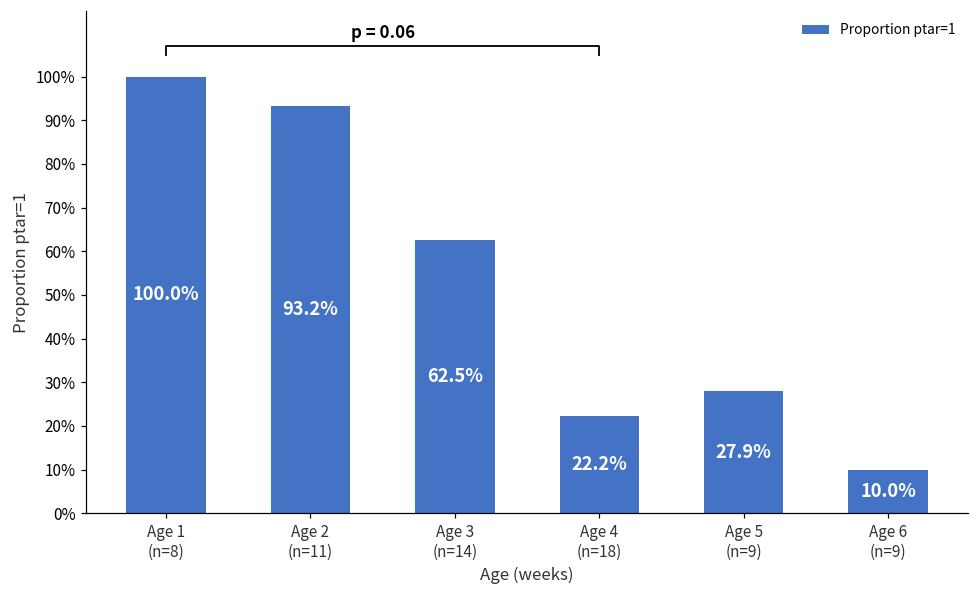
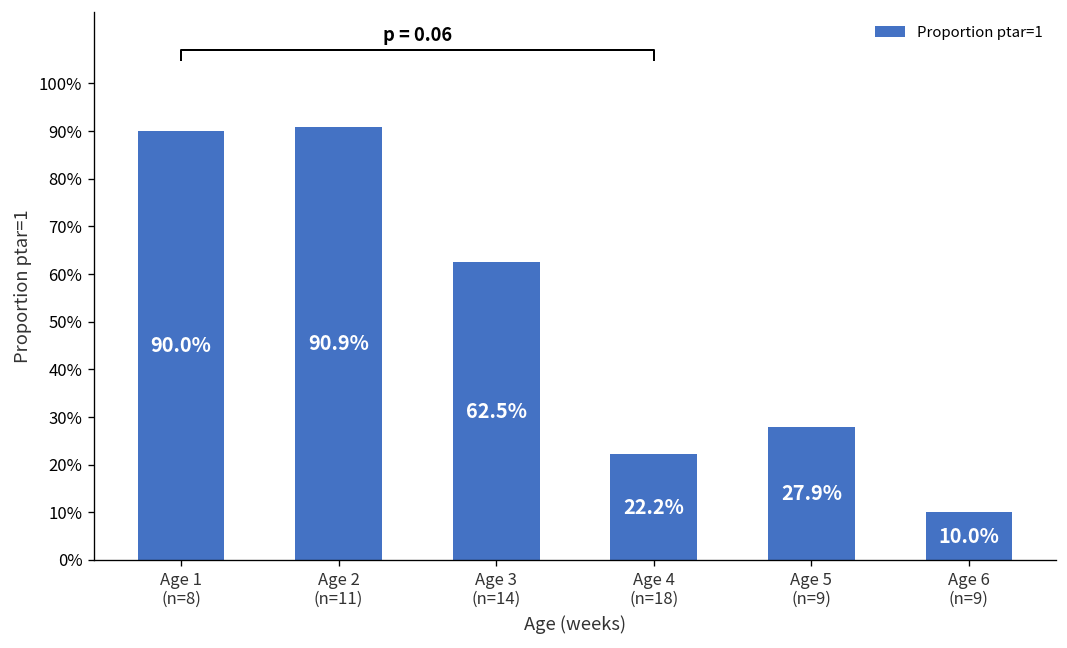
Proportion ptar=1, Age 1 (n=8): 100.0% -> 90.0%
Proportion ptar=1, Age 2 (n=11): 93.2% -> 90.9%
